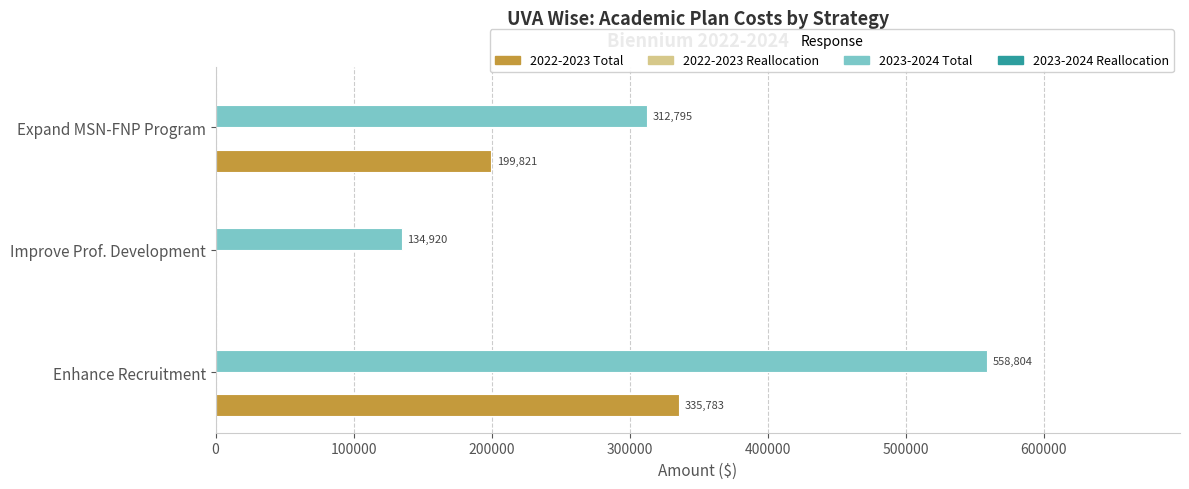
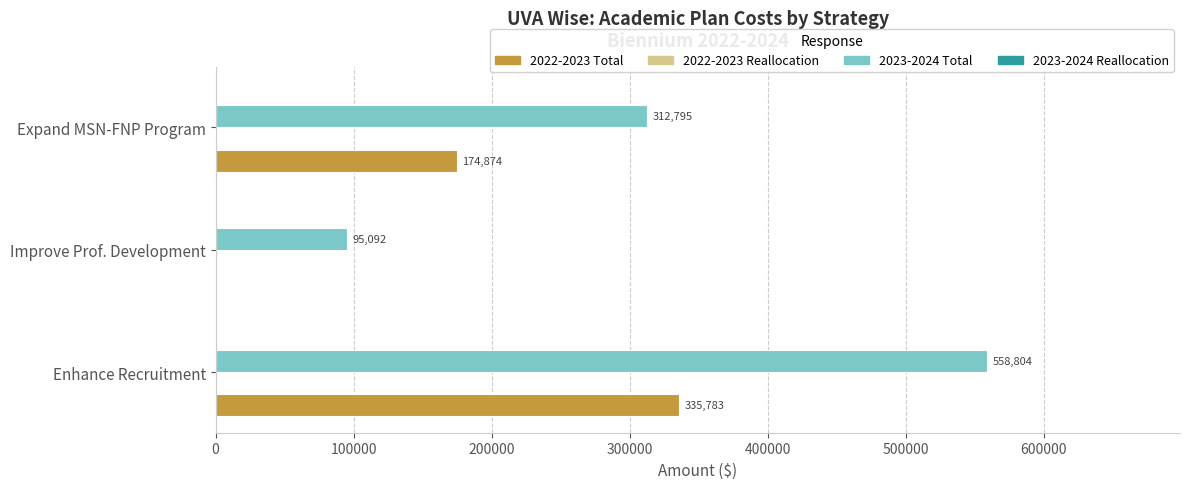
2022-2023 Total, Expand MSN-FNP Program: 199,821 -> 174,874
2023-2024 Total, Improve Prof. Development: 134,920 -> 95,092
